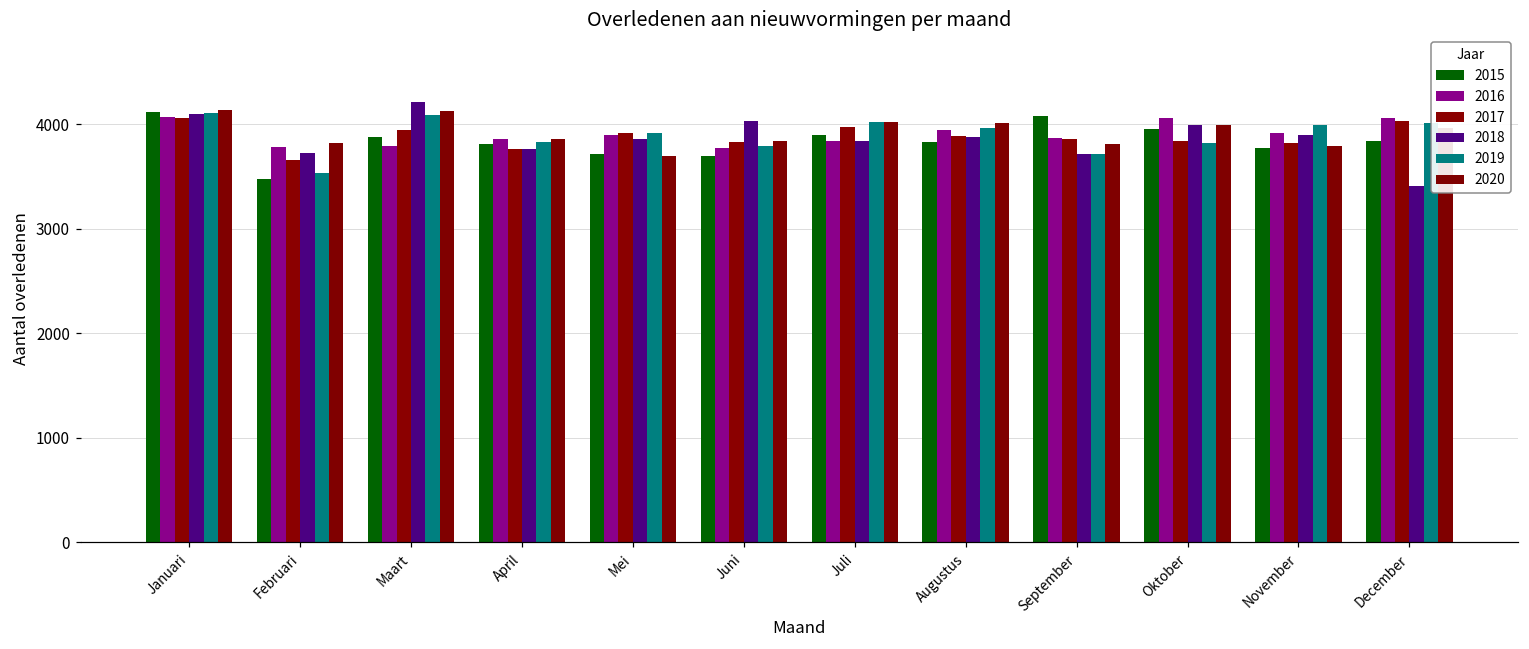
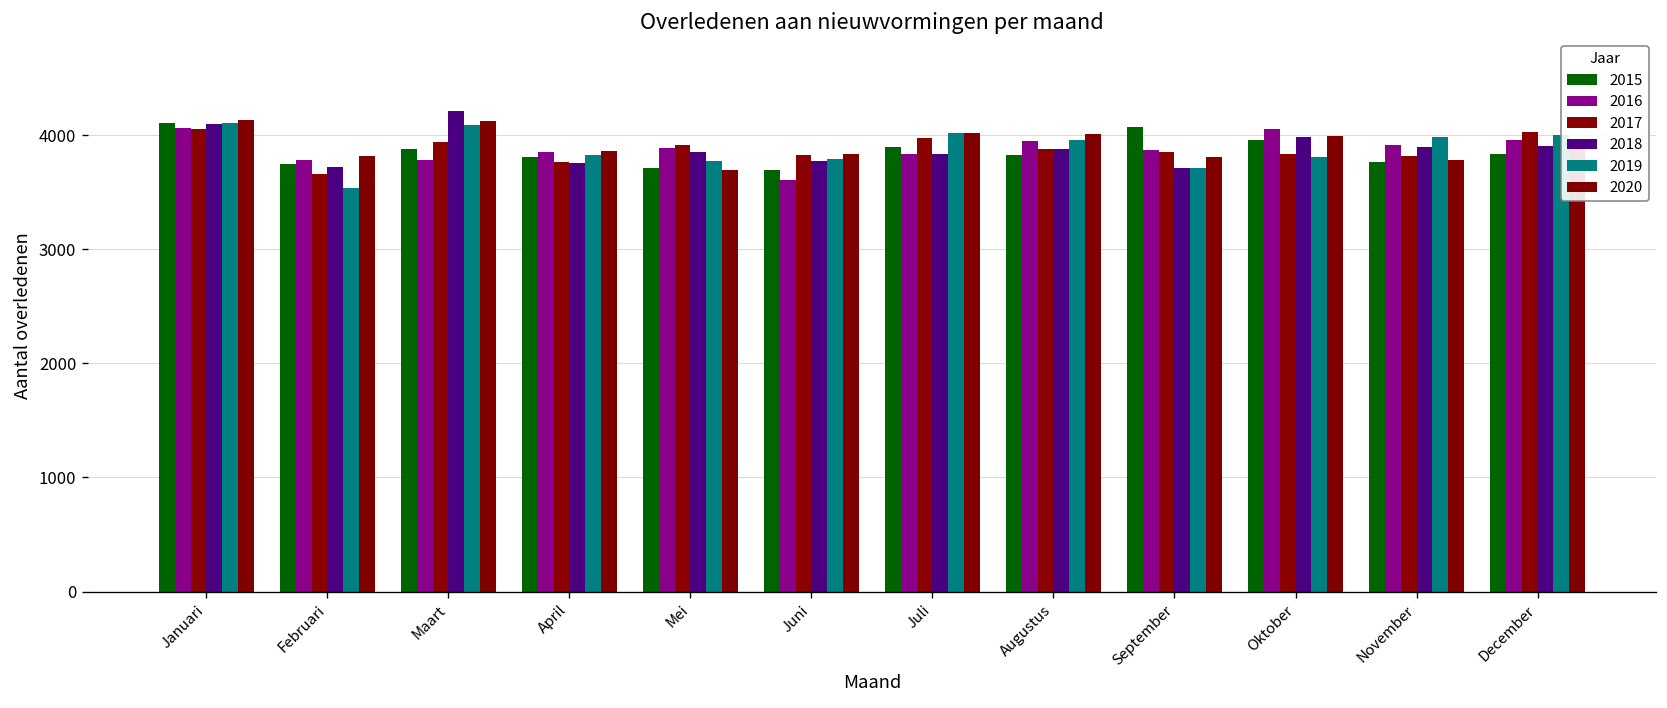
2015, Februari: 3500 -> 3800
2019, Mei: 3900 -> 3800
2016, Juni: 3800 -> 3600
2018, Juni: 4000 -> 3800
2016, December: 4100 -> 4000
2018, December: 3400 -> 3900
